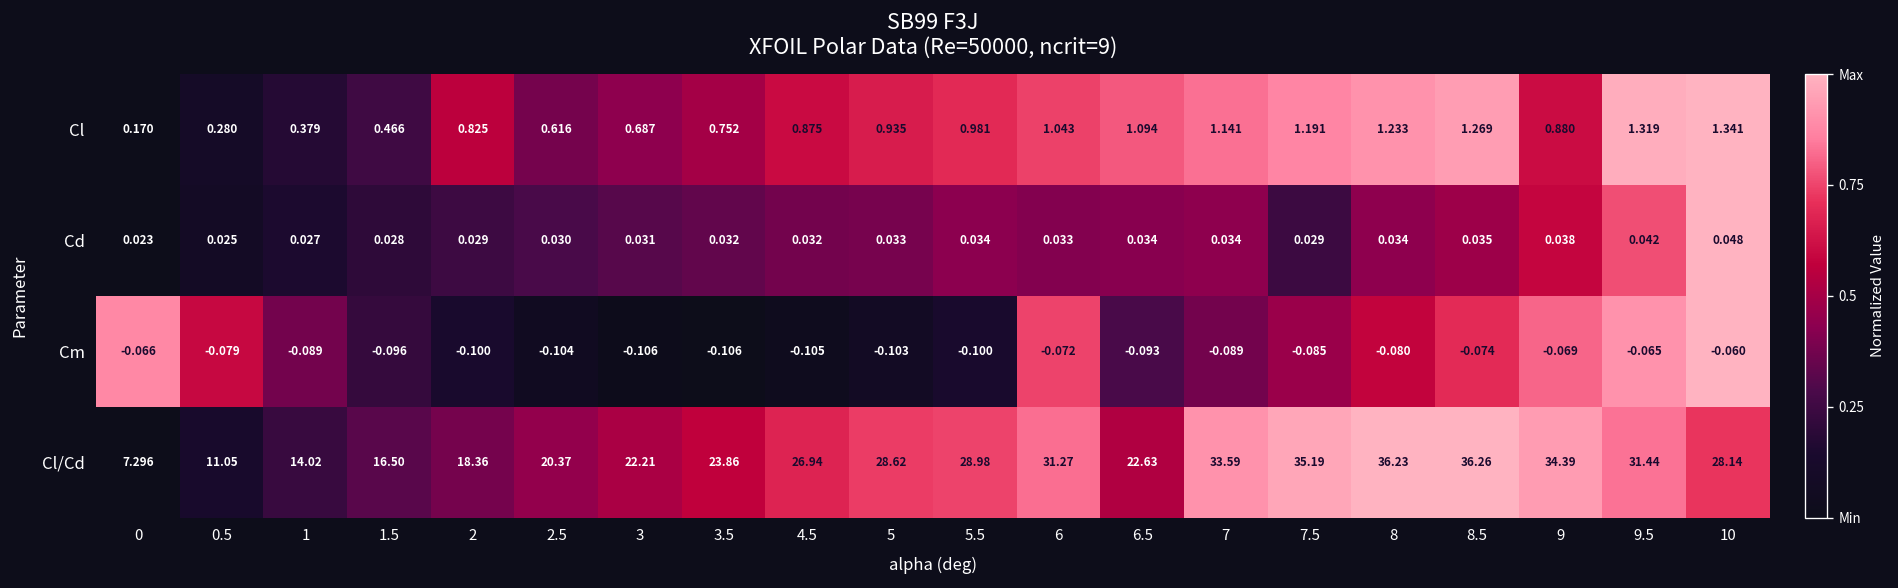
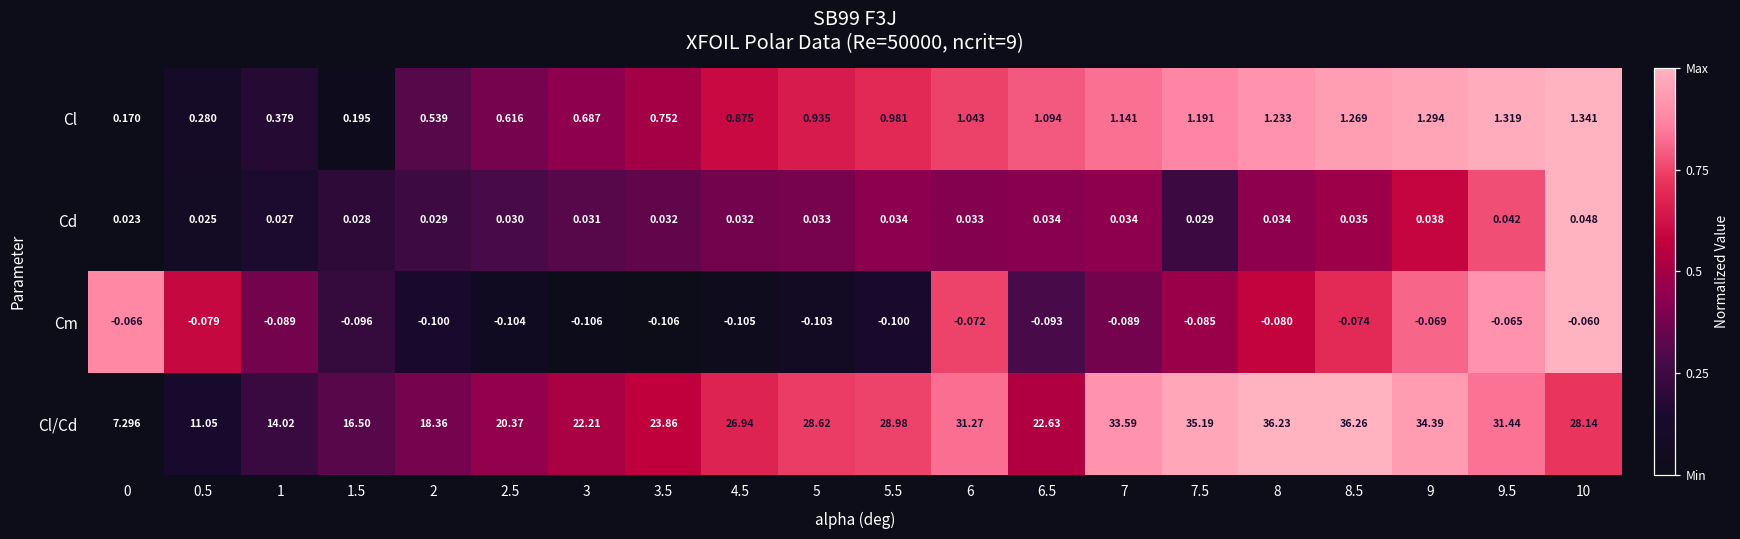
Cl, 1.5: 0.466 -> 0.195
Cl, 2: 0.825 -> 0.539
Cl, 9: 0.880 -> 1.294
